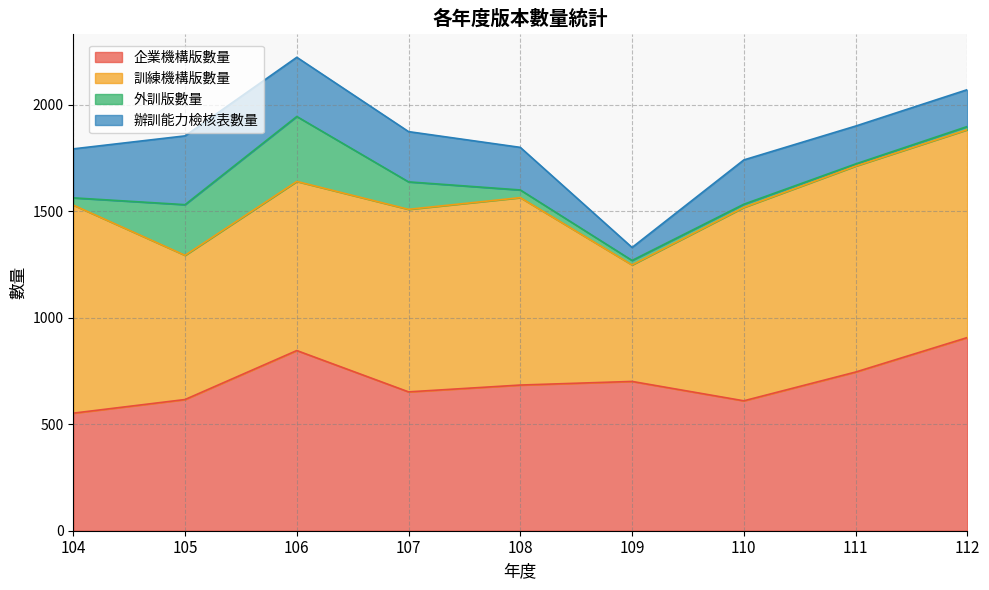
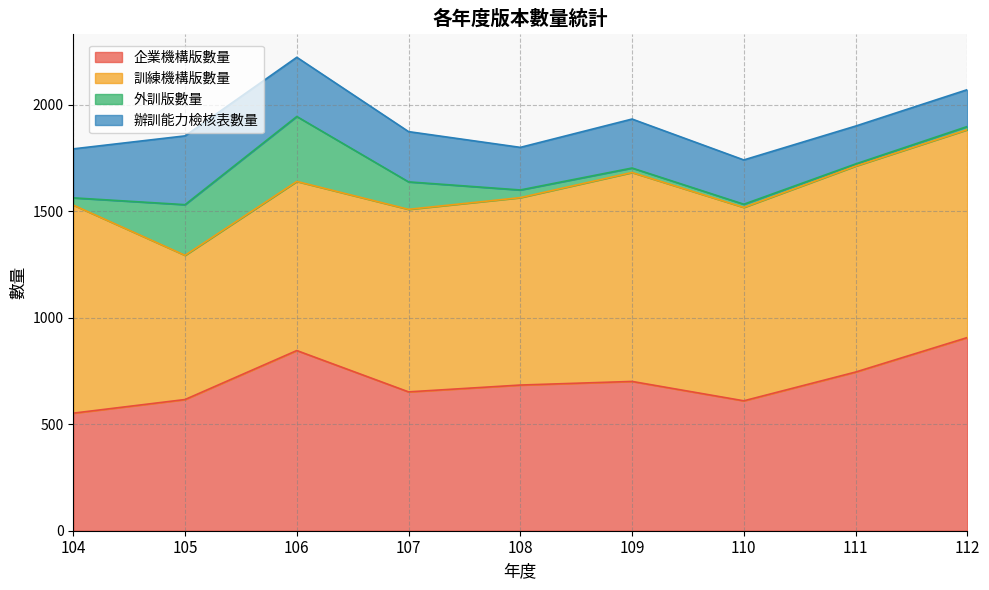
訓練機構版數量, 109: 550 -> 980
辦訓能力檢核表數量, 109: 60 -> 230
